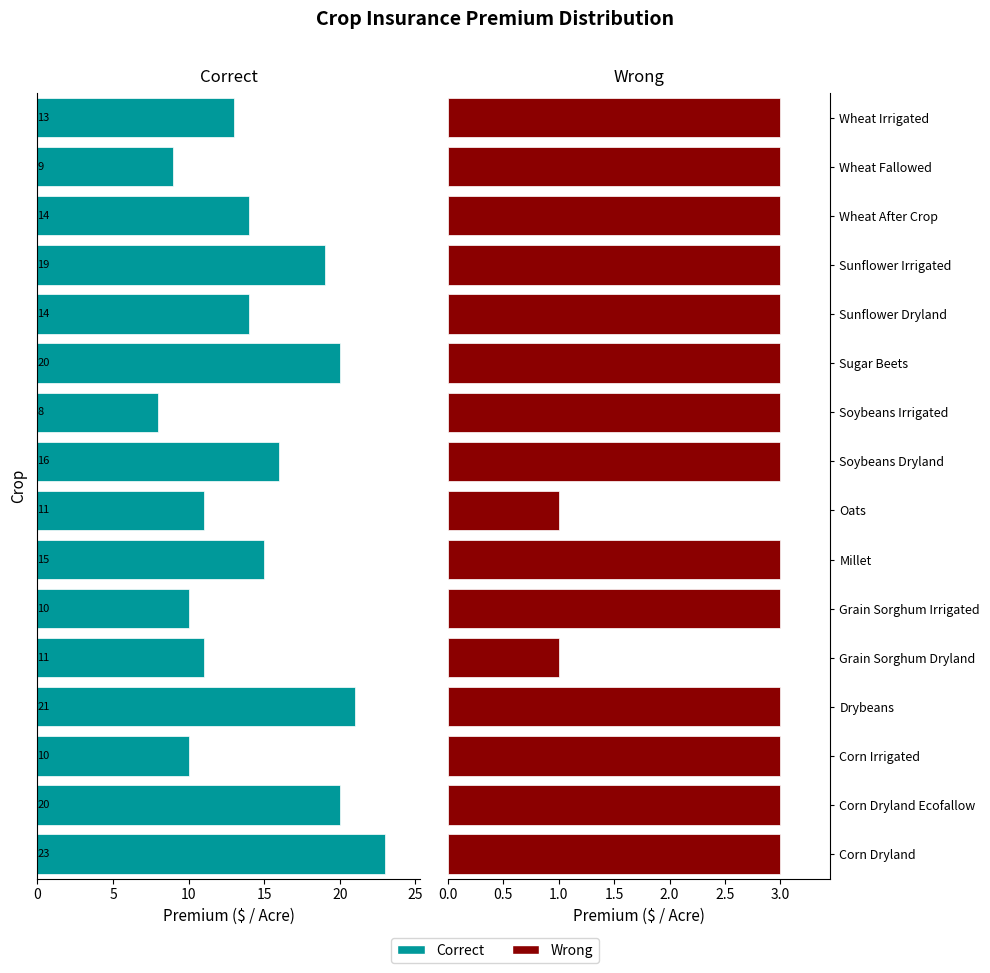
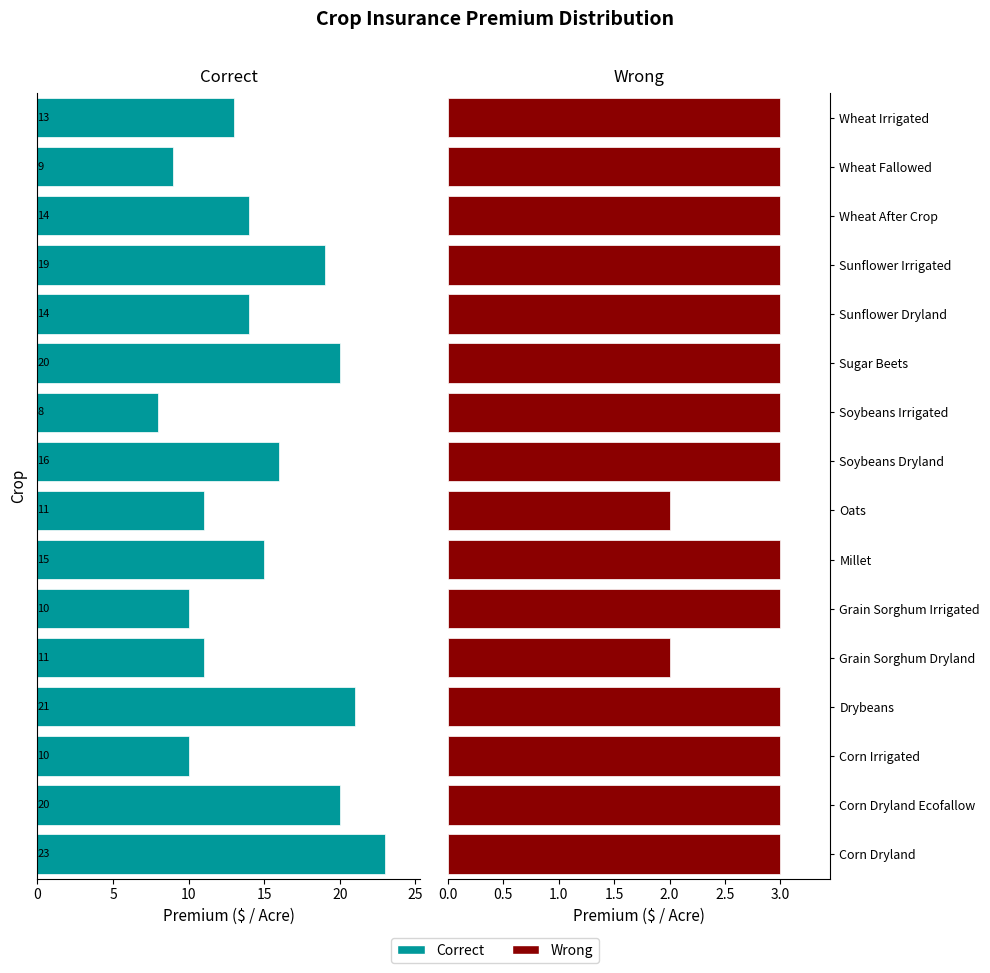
Wrong, Oats: 1 -> 2
Wrong, Grain Sorghum Dryland: 1 -> 2
